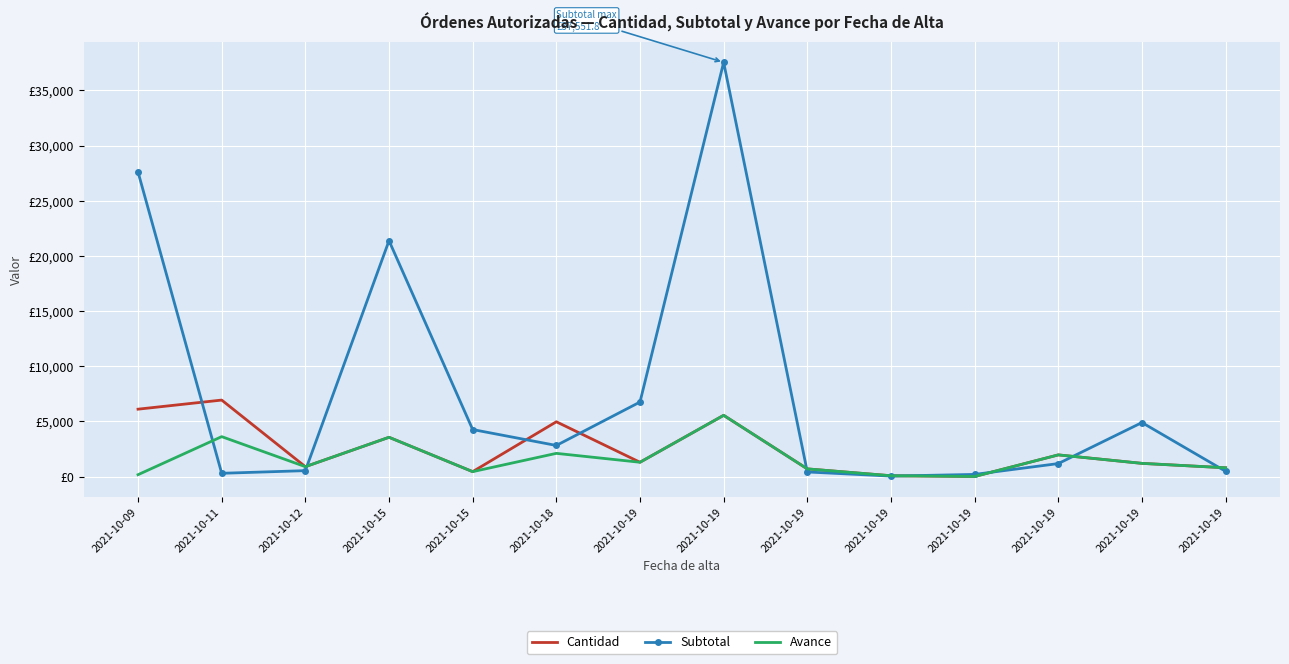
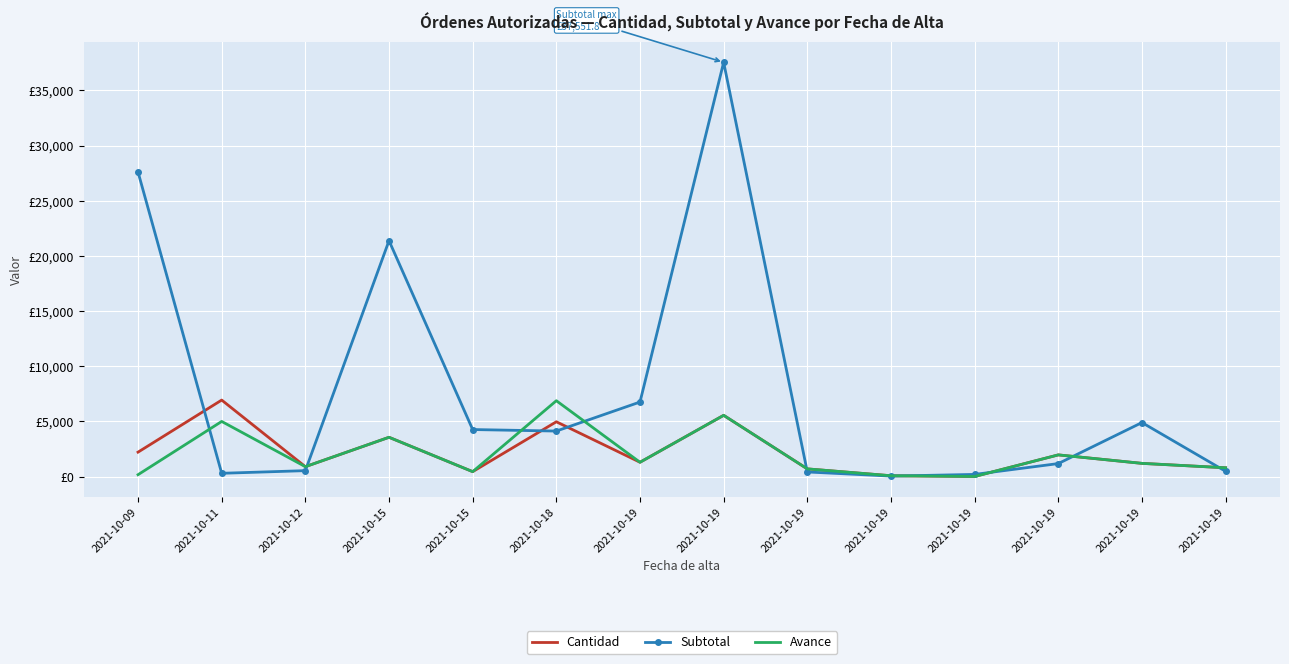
Cantidad, 2021-10-09: £6,100 -> £2,200
Avance, 2021-10-11: £3,600 -> £5,000
Subtotal, 2021-10-18: £2,800 -> £4,100
Avance, 2021-10-18: £2,100 -> £6,900
